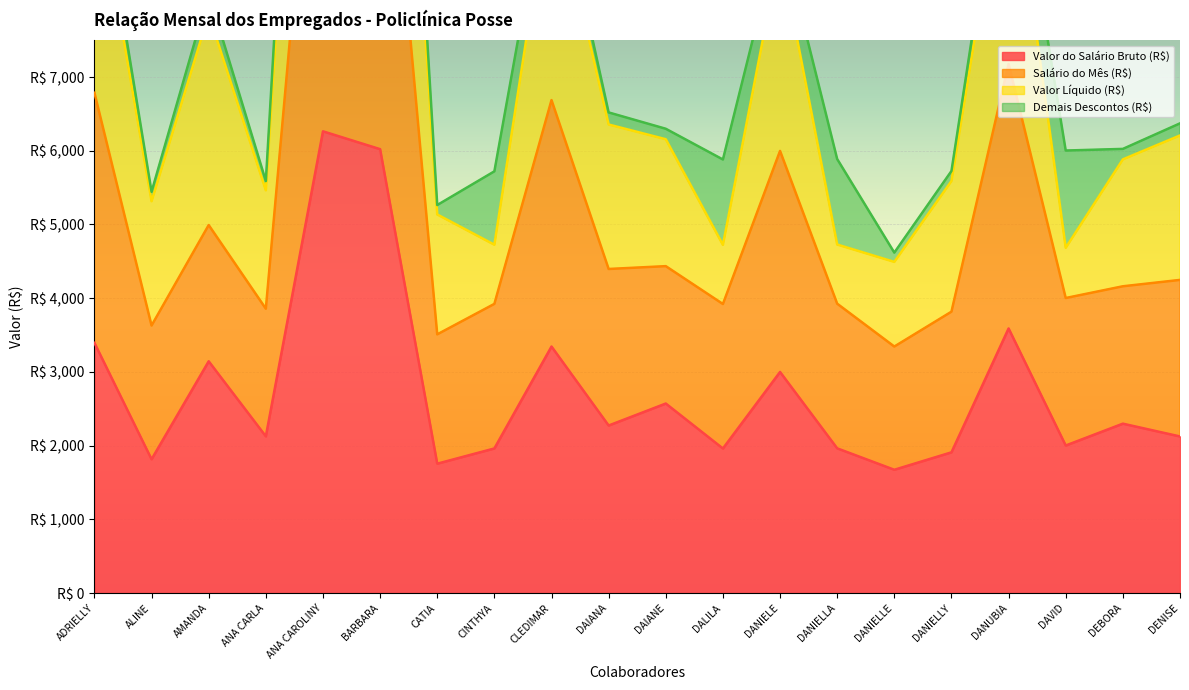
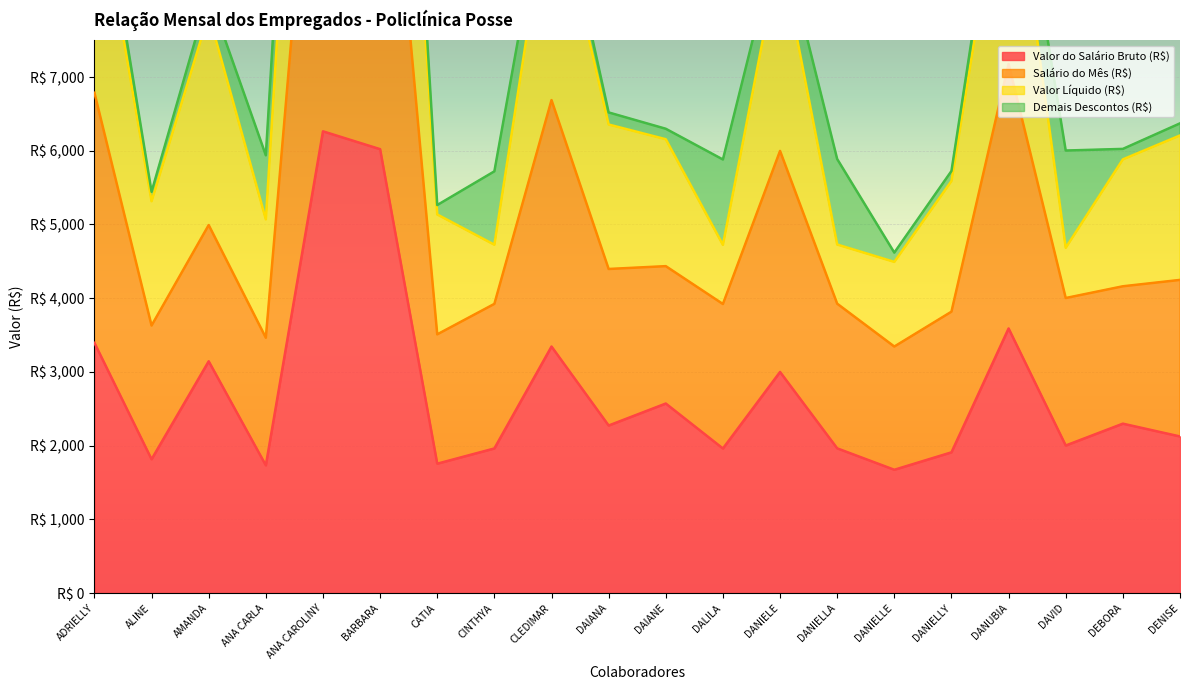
Valor do Salário Bruto (R$), ANA CARLA: R$ 2,100 -> R$ 1,700
Demais Descontos (R$), ANA CARLA: R$ 100 -> R$ 900
